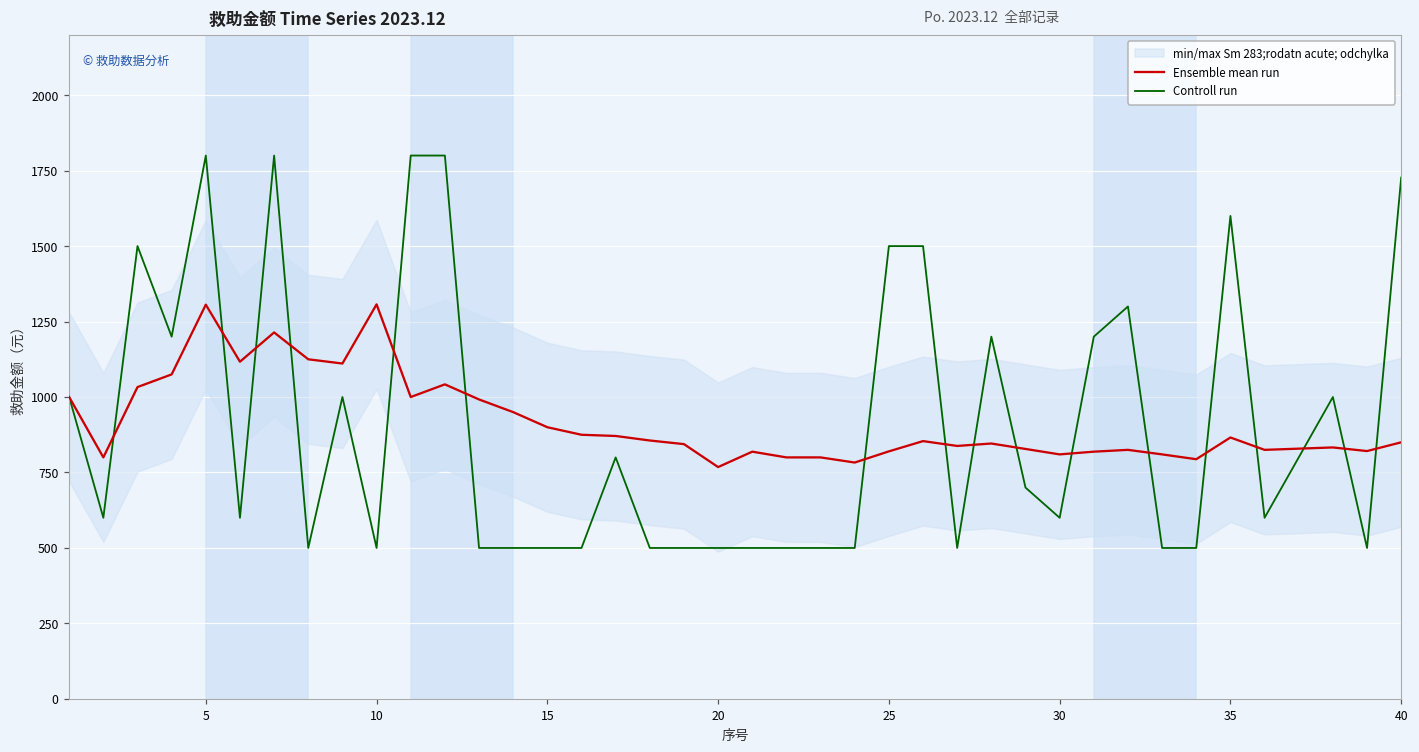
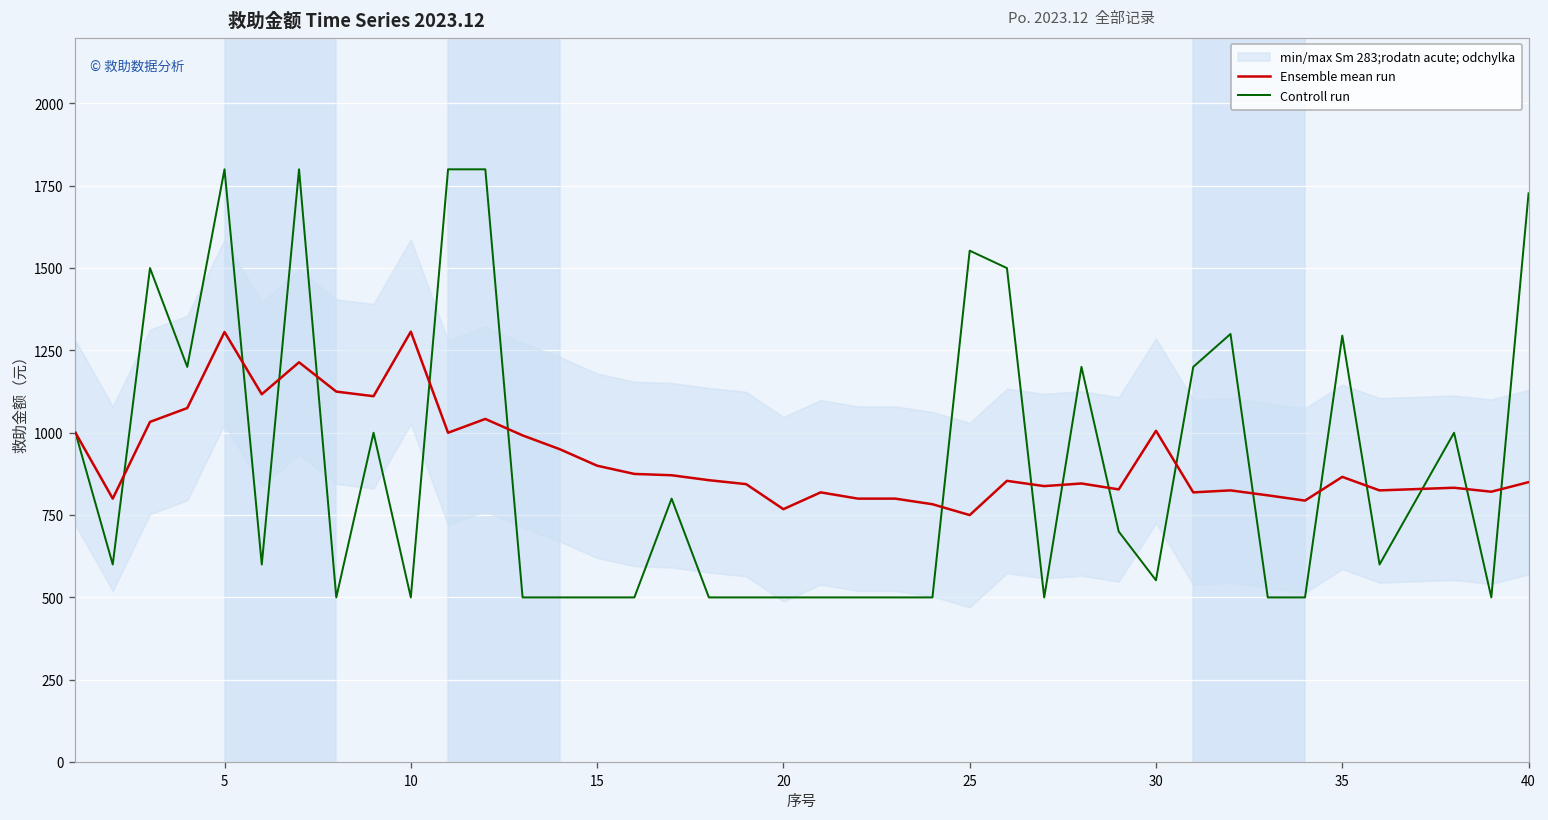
Ensemble mean run, 25: 820 -> 750
Controll run, 25: 1500 -> 1550
Ensemble mean run, 30: 810 -> 1010
Controll run, 30: 600 -> 550
Controll run, 35: 1600 -> 1300
